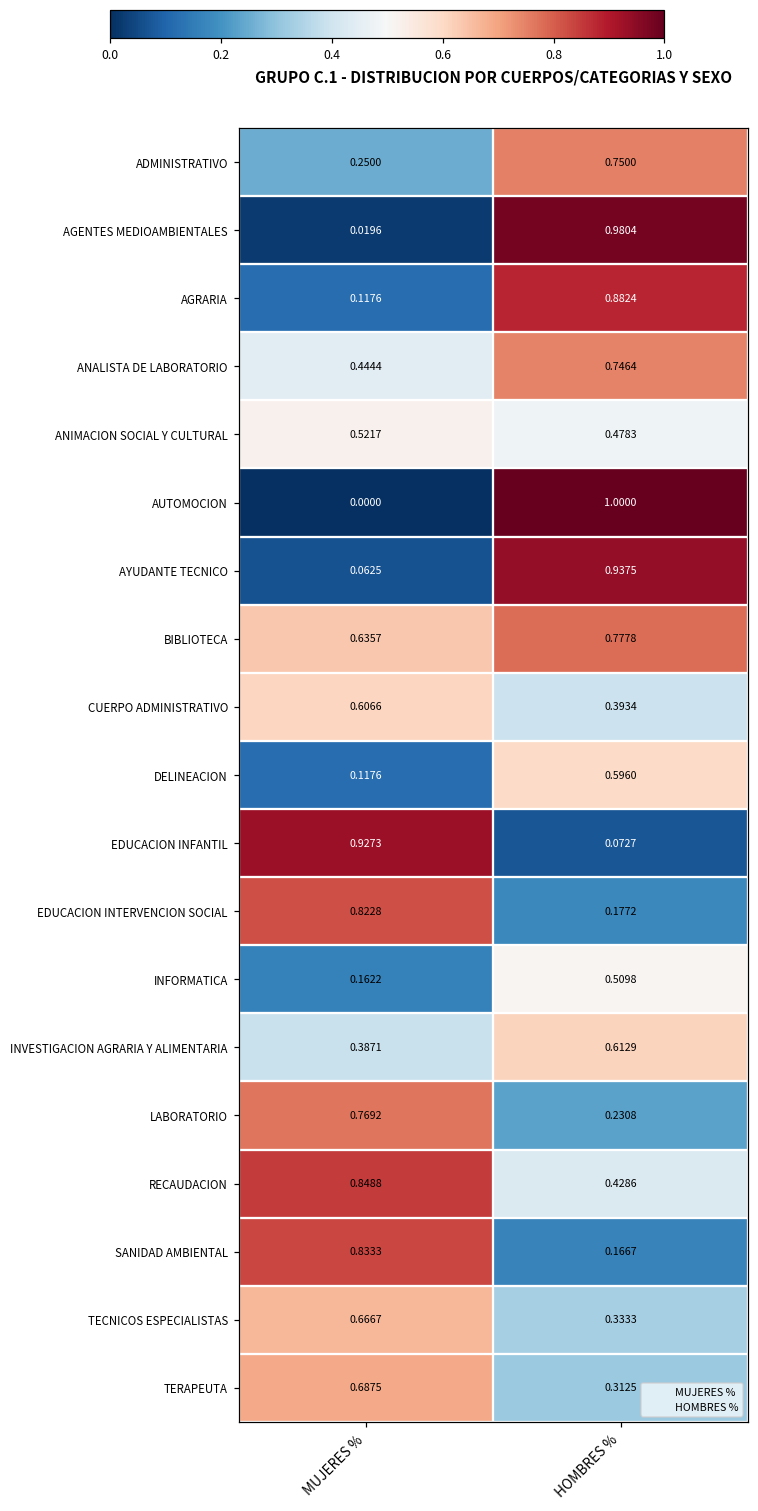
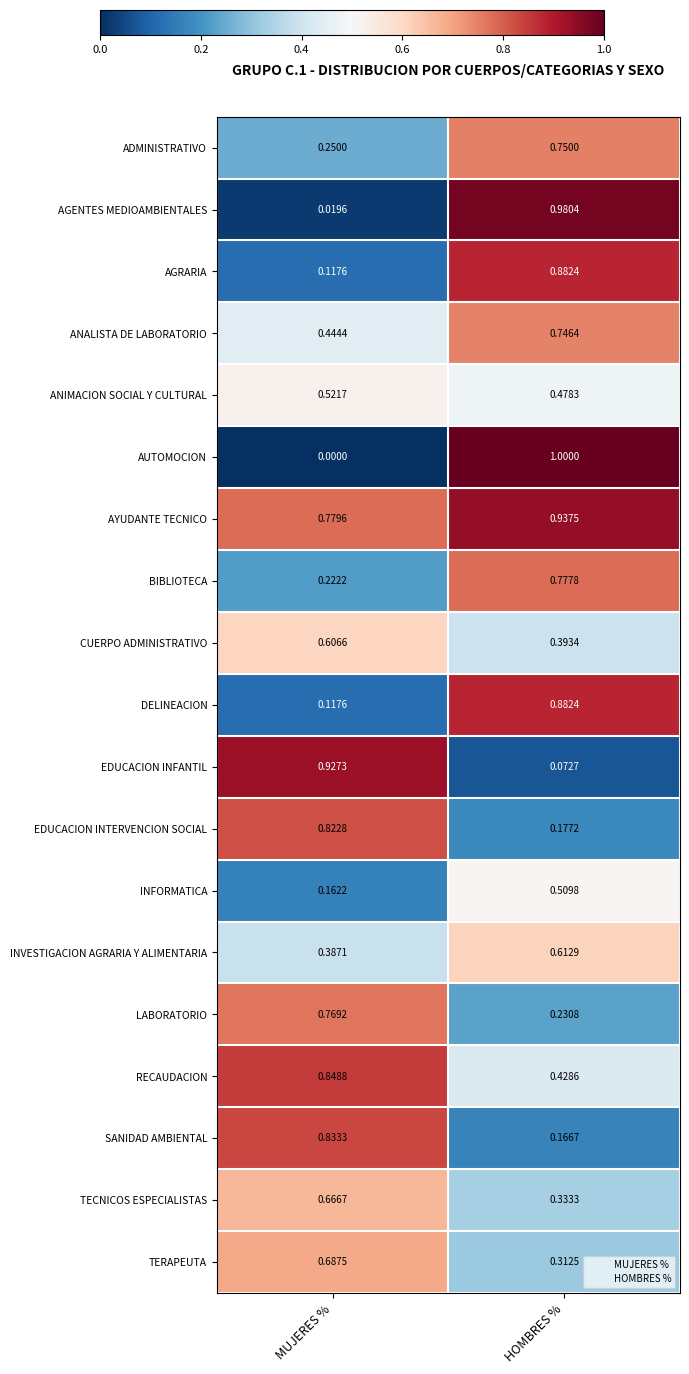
AYUDANTE TECNICO, MUJERES %: 0.0625 -> 0.7796
BIBLIOTECA, MUJERES %: 0.6357 -> 0.2222
DELINEACION, HOMBRES %: 0.5960 -> 0.8824
